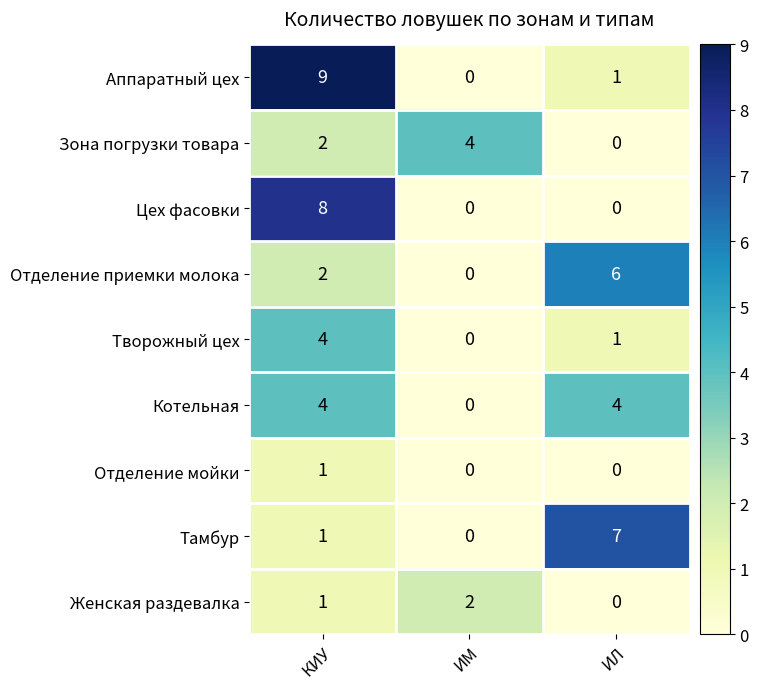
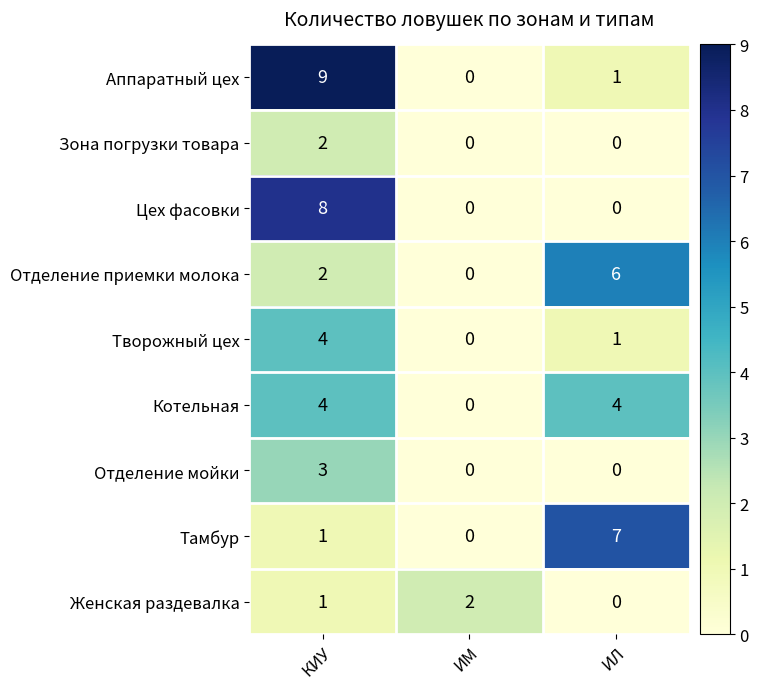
Зона погрузки товара, ИМ: 4 -> 0
Отделение мойки, КИУ: 1 -> 3
